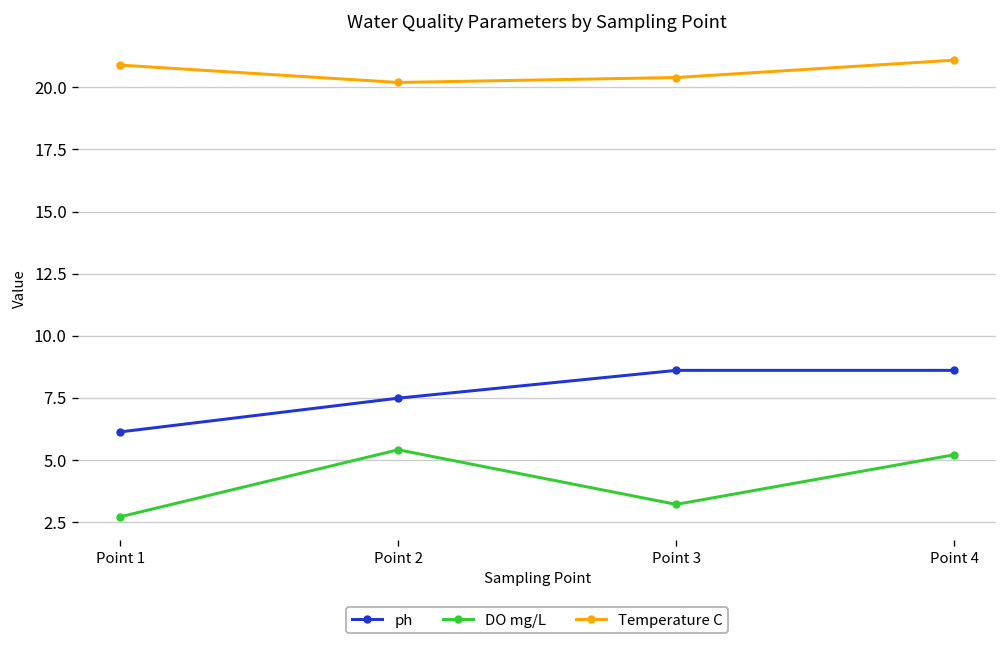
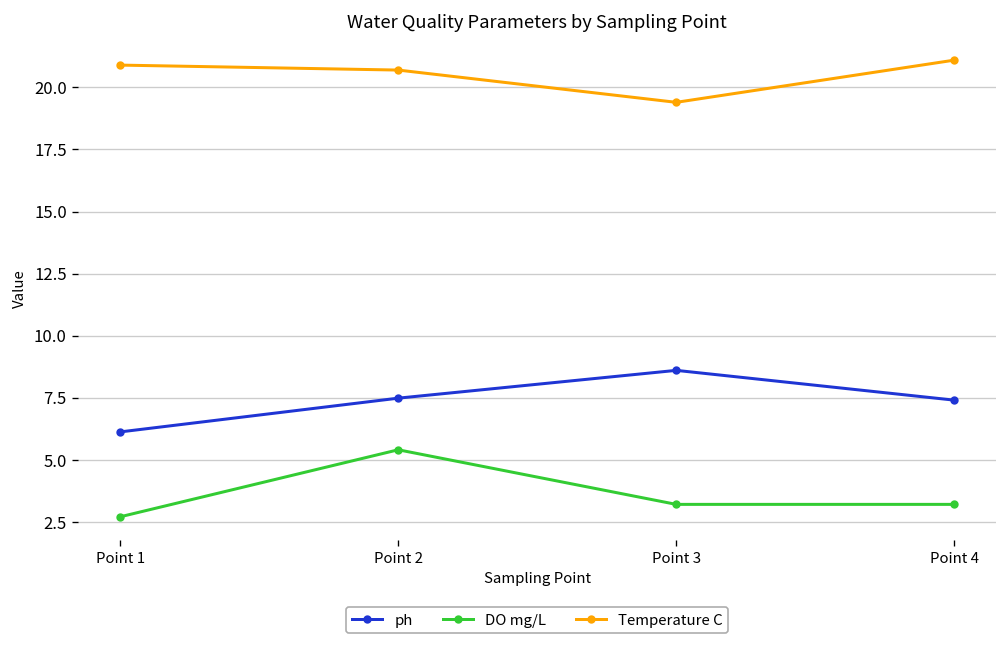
Temperature C, Point 2: 20.2 -> 20.7
Temperature C, Point 3: 20.4 -> 19.4
ph, Point 4: 8.6 -> 7.4
DO mg/L, Point 4: 5.2 -> 3.2
